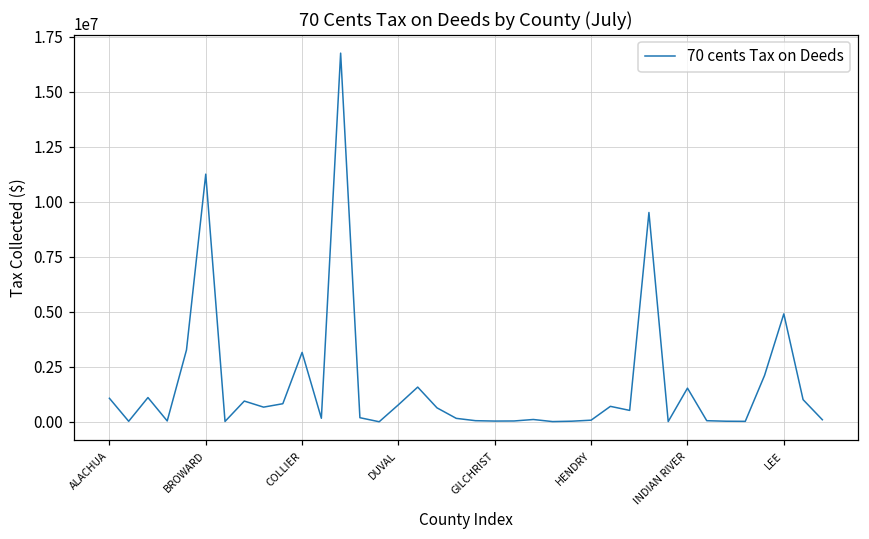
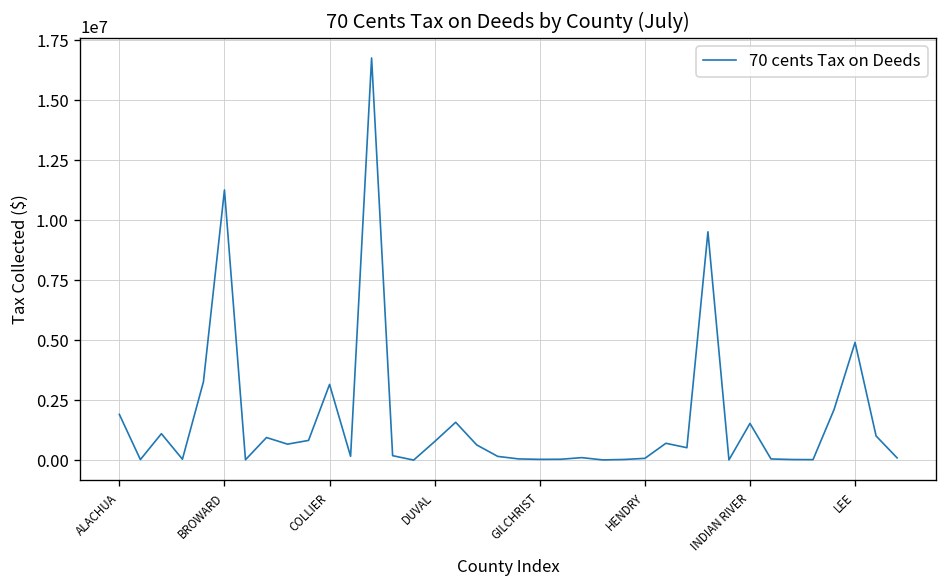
ALACHUA: 1100000 -> 1900000
